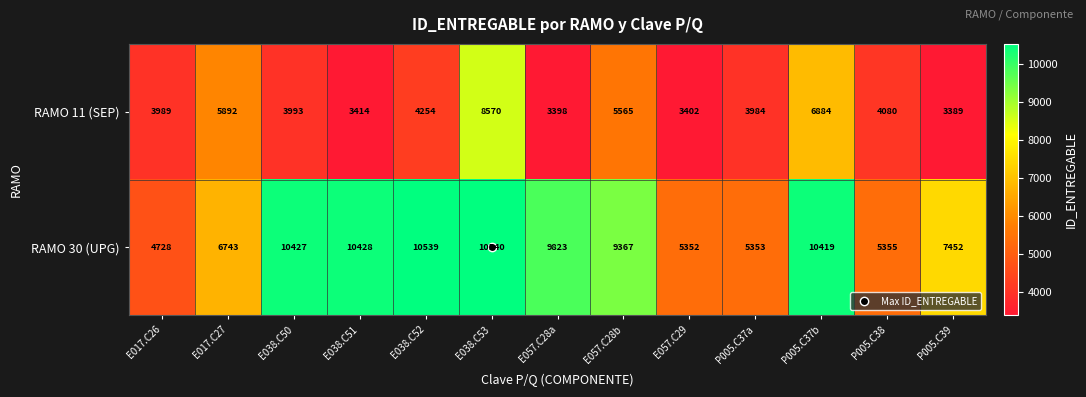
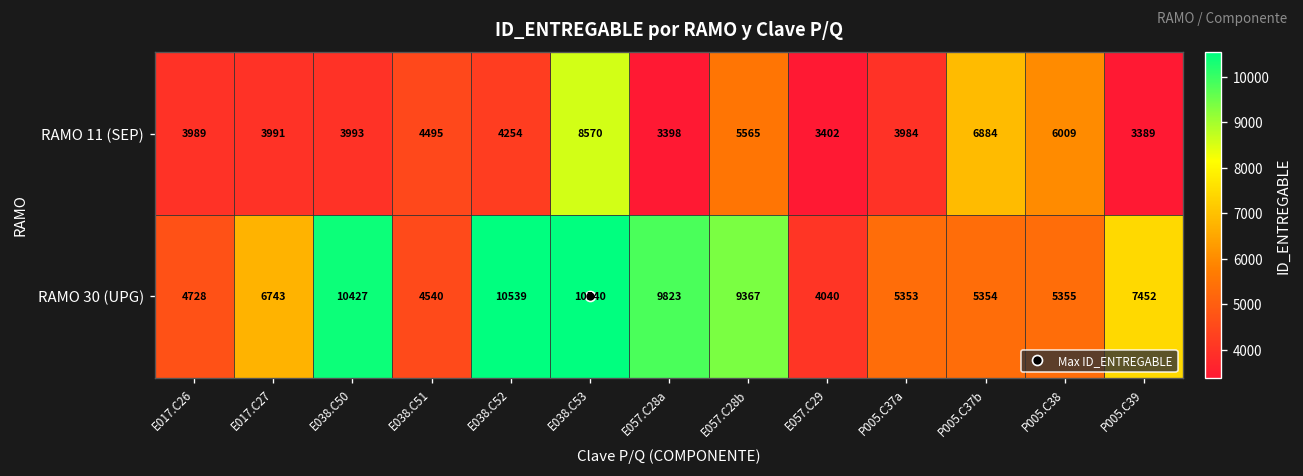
RAMO 11 (SEP), E017.C27: 5892 -> 3991
RAMO 11 (SEP), E038.C51: 3414 -> 4495
RAMO 11 (SEP), P005.C38: 4080 -> 6009
RAMO 30 (UPG), E038.C51: 10428 -> 4540
RAMO 30 (UPG), E057.C29: 5352 -> 4040
RAMO 30 (UPG), P005.C37b: 10419 -> 5354
